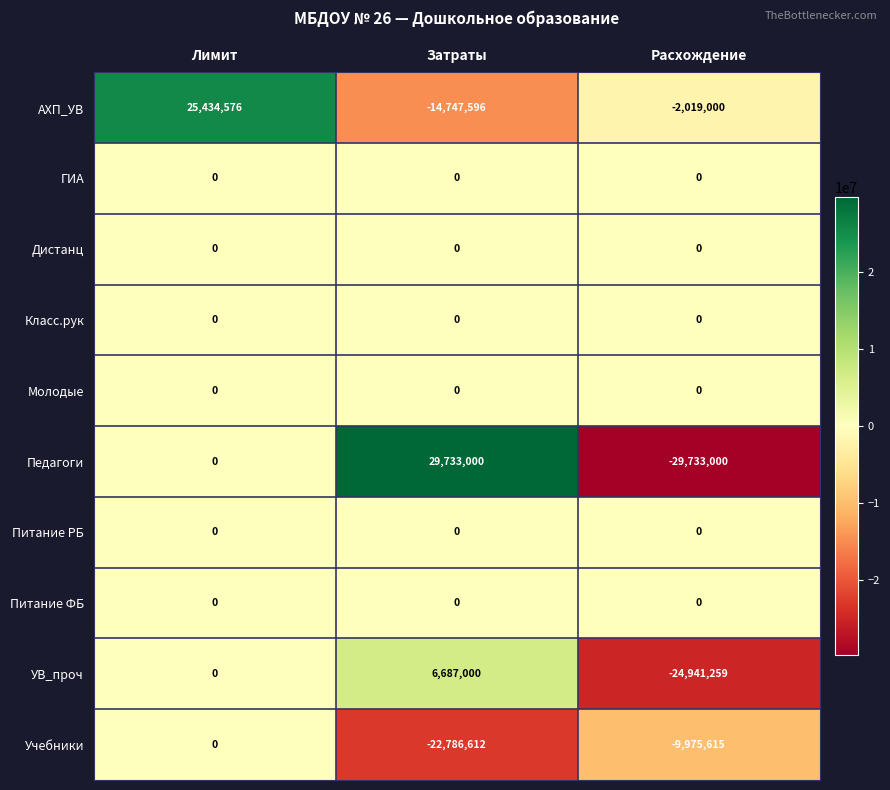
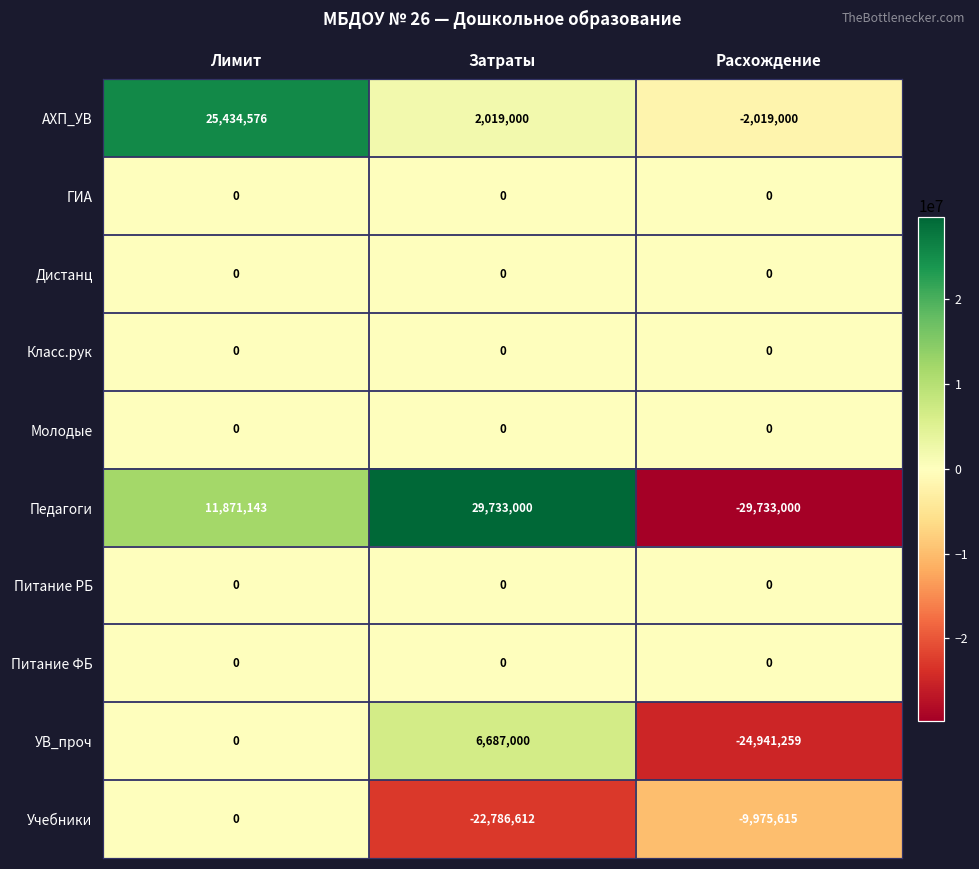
АХП_УВ, Затраты: -14,747,596 -> 2,019,000
Педагоги, Лимит: 0 -> 11,871,143
